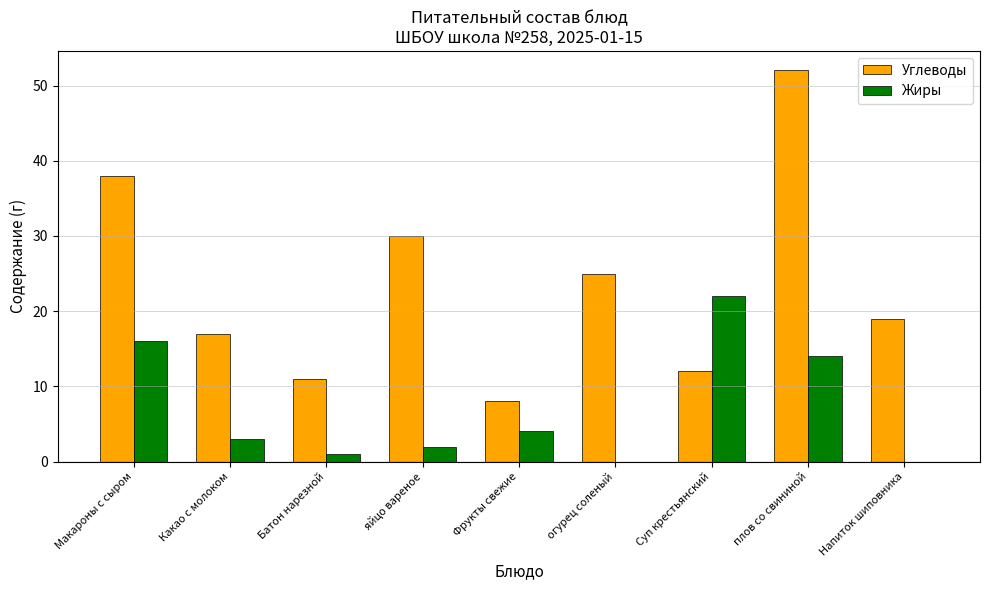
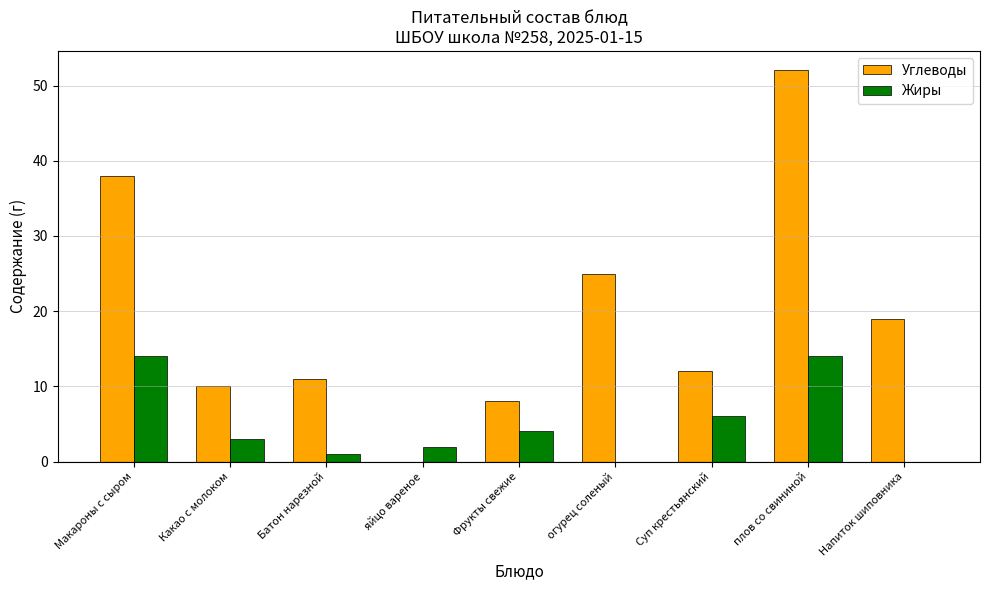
Жиры, Макароны с сыром: 16 -> 14
Углеводы, Какао с молоком: 17 -> 10
Углеводы, яйцо вареное: 30 -> 0
Жиры, Суп крестьянский: 22 -> 6
